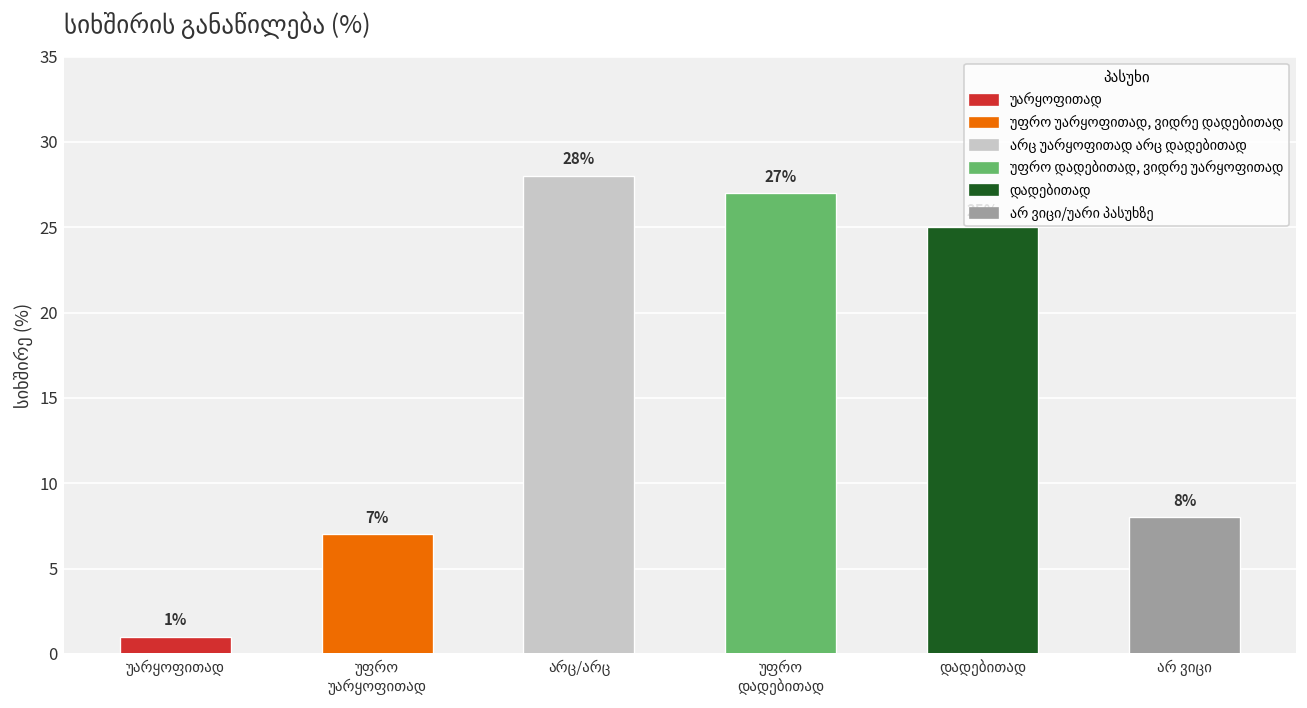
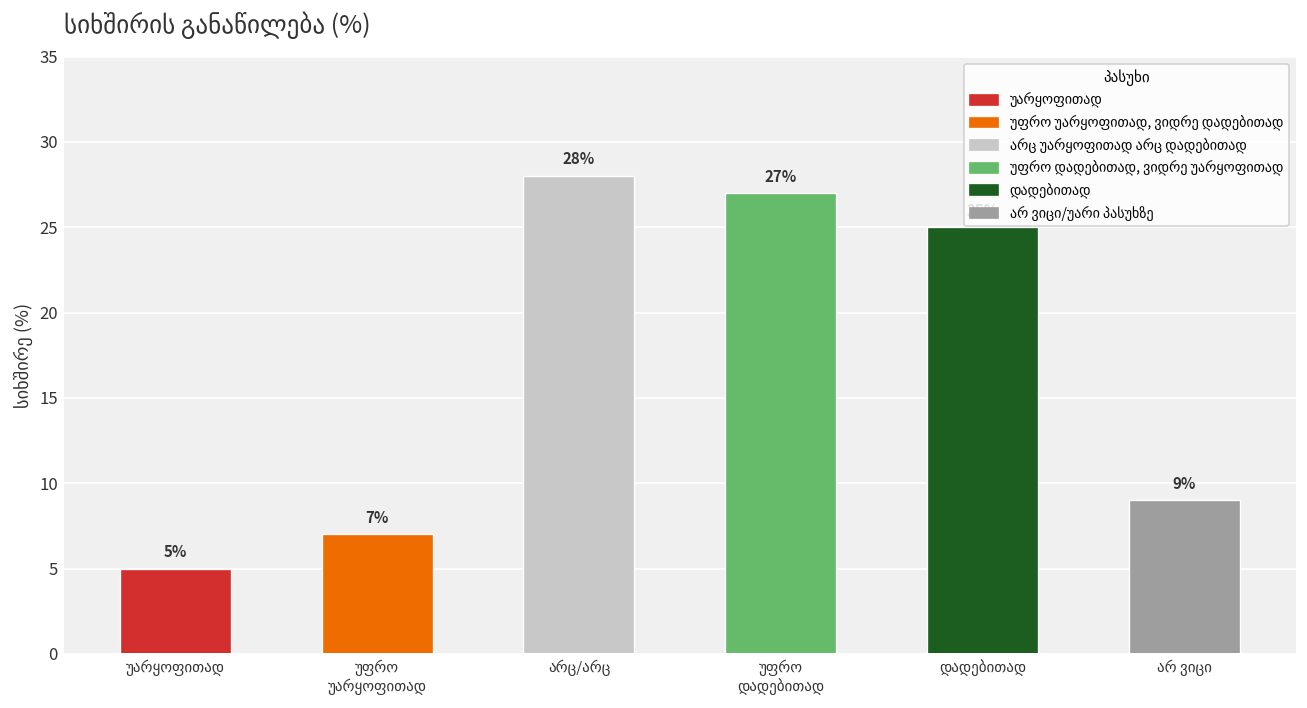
უარყოფითად: 1% -> 5%
არ ვიცი: 8% -> 9%
